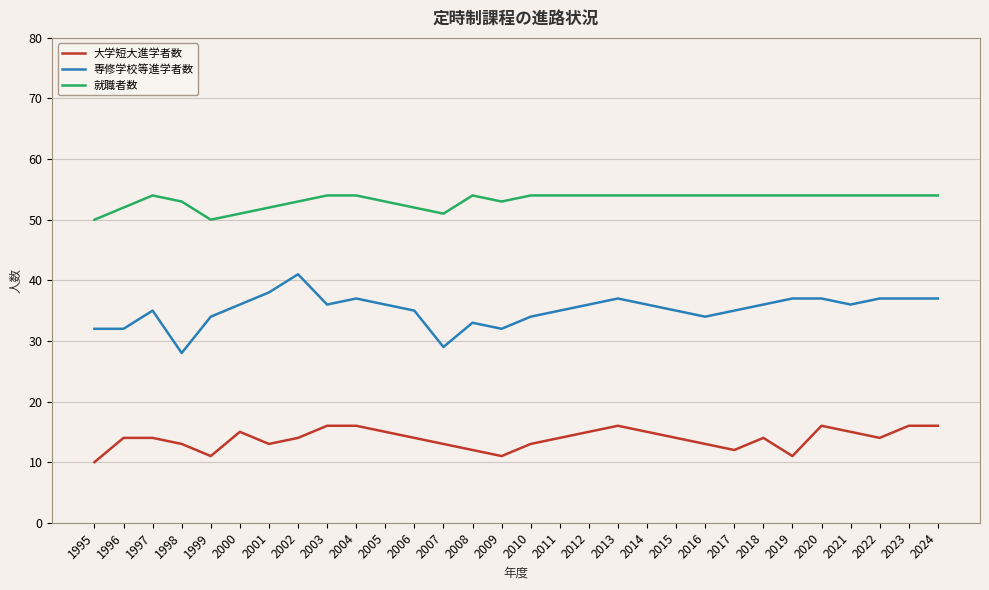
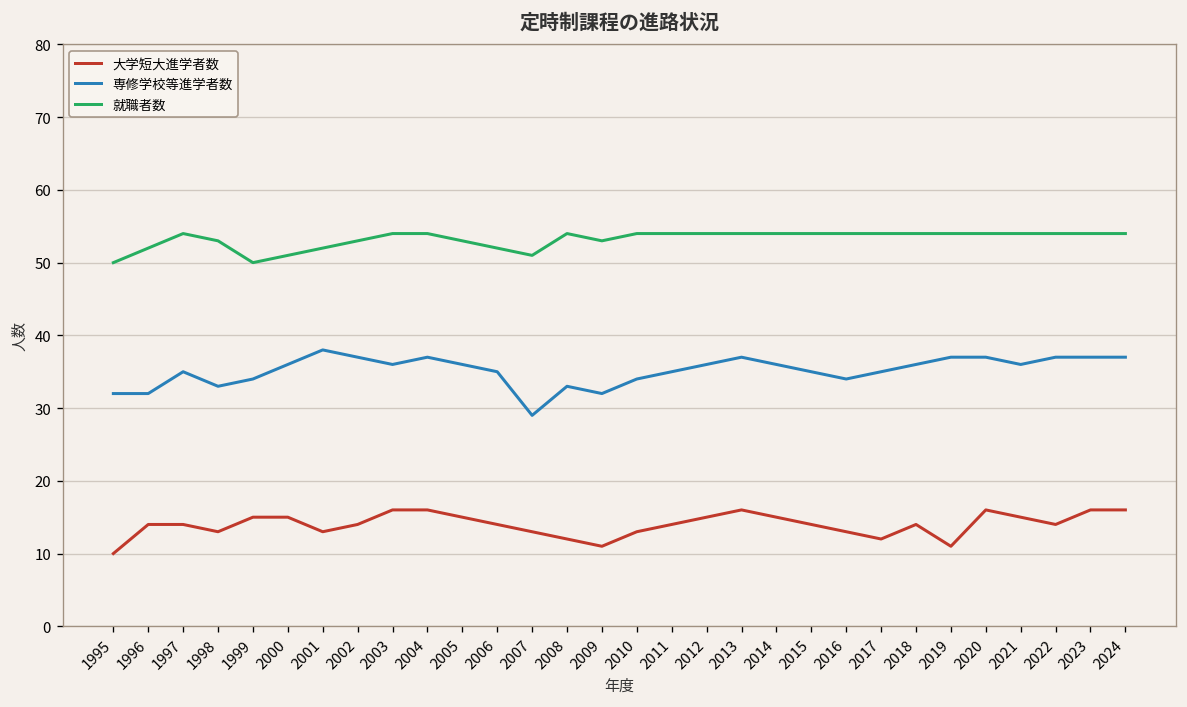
専修学校等進学者数, 1998: 28 -> 33
大学短大進学者数, 1999: 11 -> 15
専修学校等進学者数, 2002: 41 -> 37
